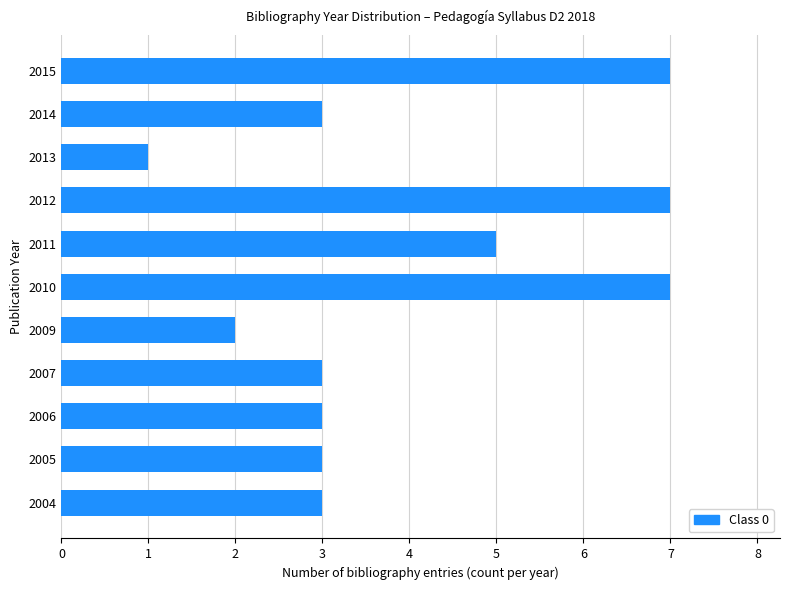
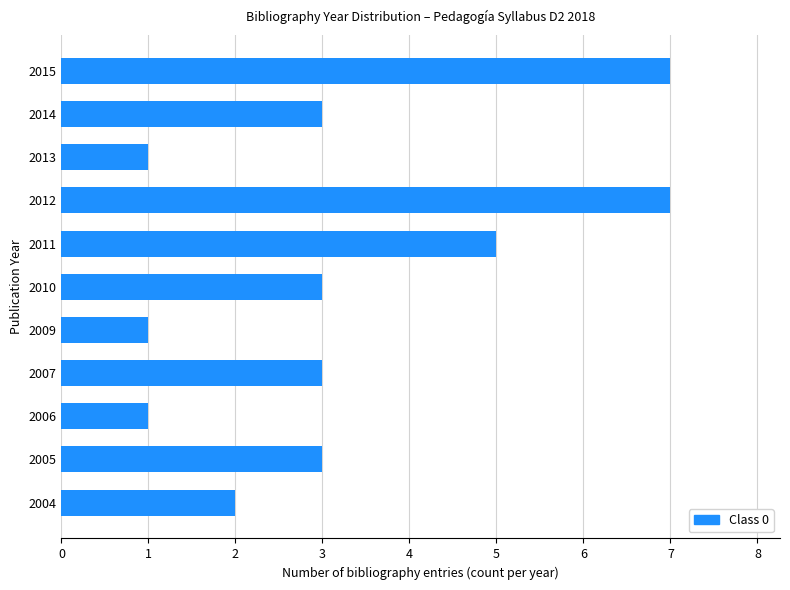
2010: 7 -> 3
2009: 2 -> 1
2006: 3 -> 1
2004: 3 -> 2
